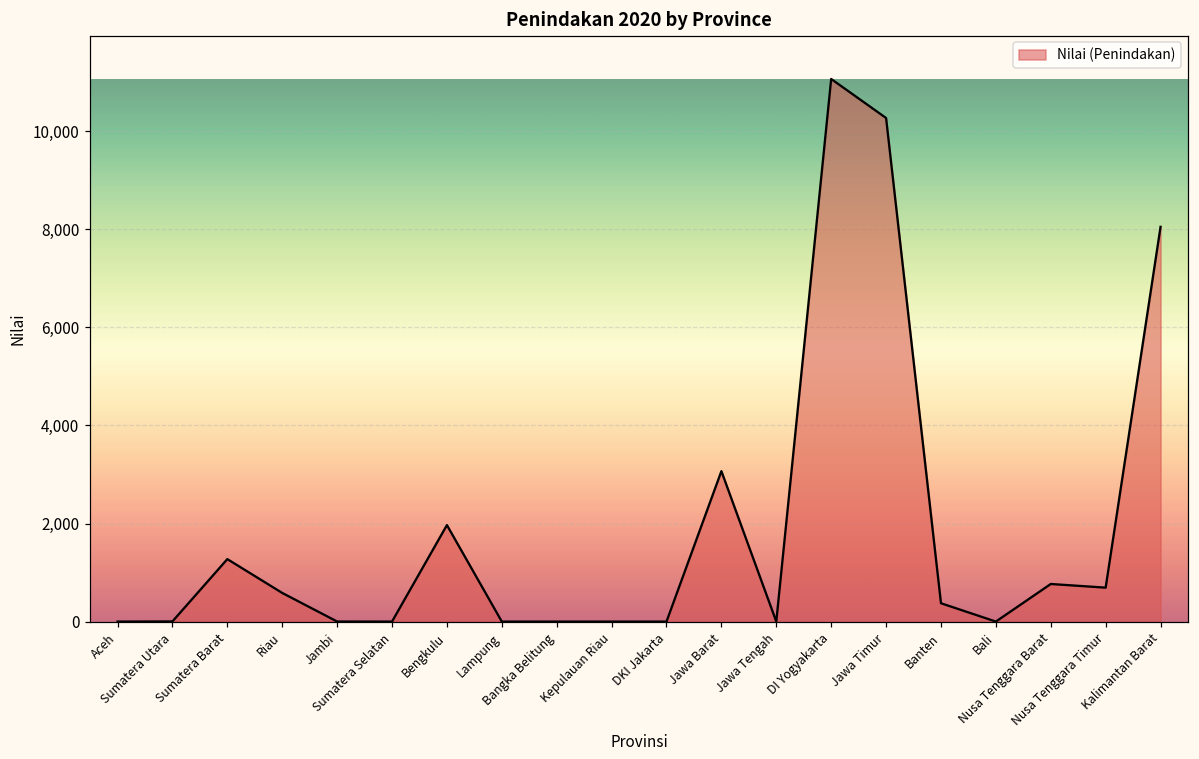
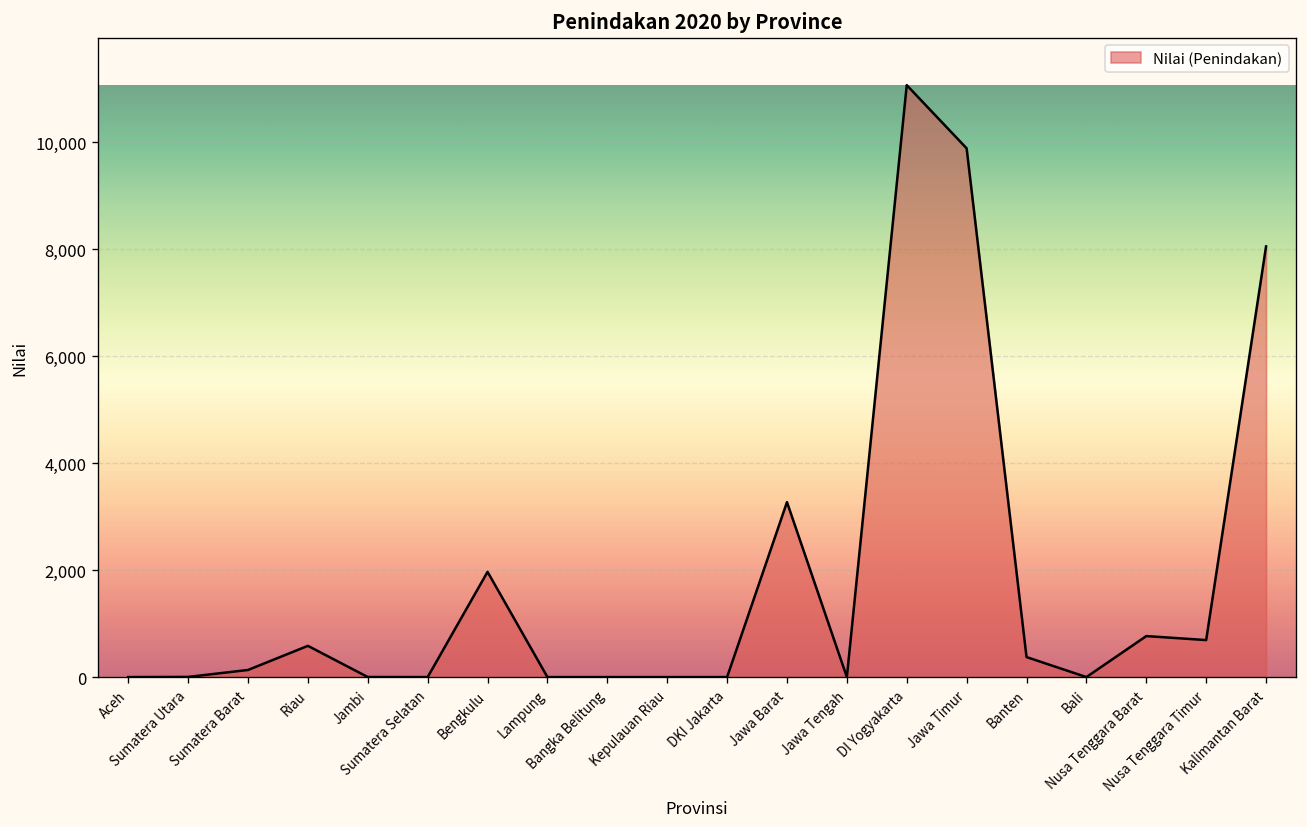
Sumatera Barat: 1,300 -> 100
Jawa Barat: 3,100 -> 3,300
Jawa Timur: 10,300 -> 9,900
